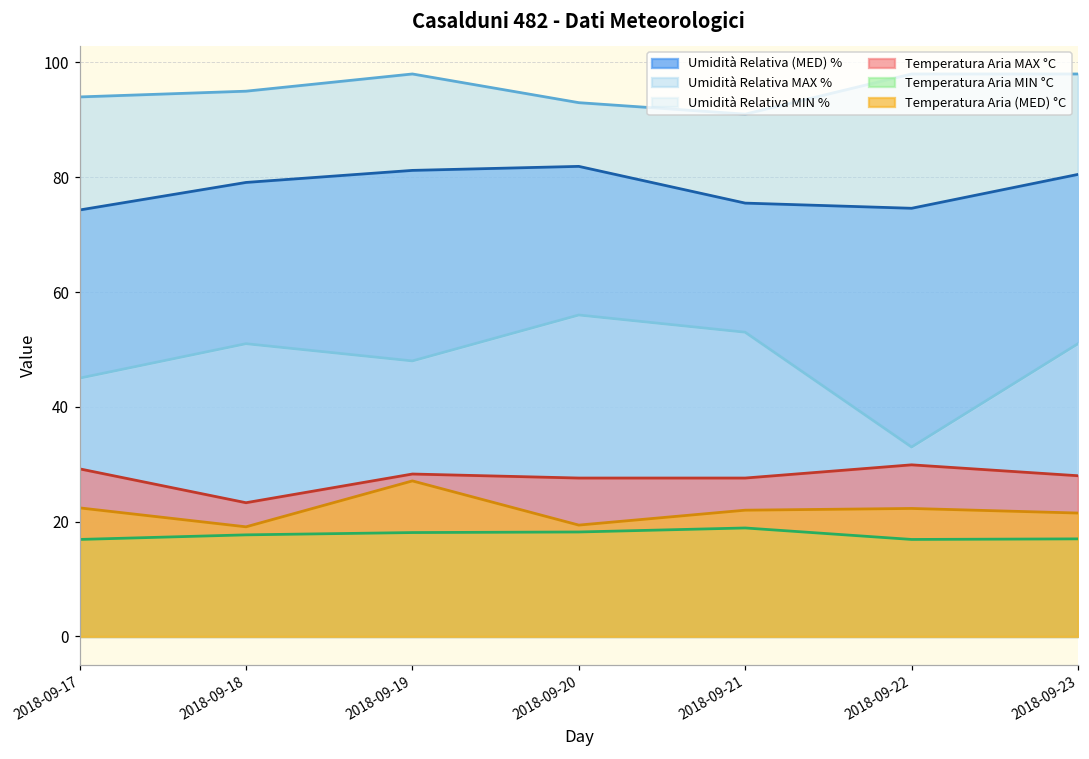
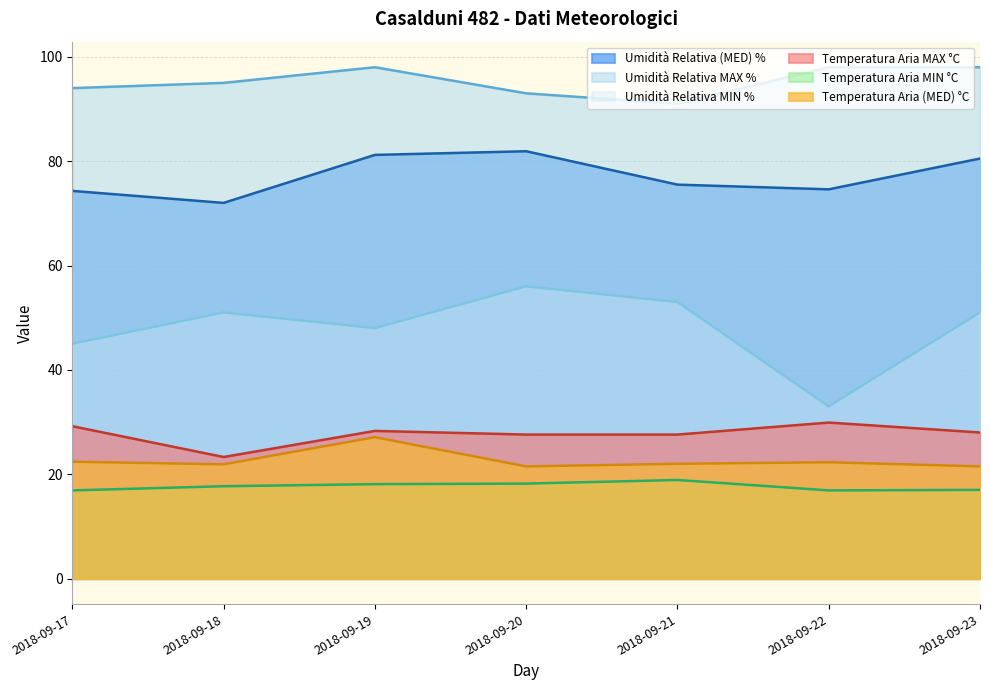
Umidità Relativa (MED) %, 2018-09-18: 79 -> 72
Temperatura Aria (MED) °C, 2018-09-18: 19 -> 22
Temperatura Aria (MED) °C, 2018-09-20: 19 -> 22
